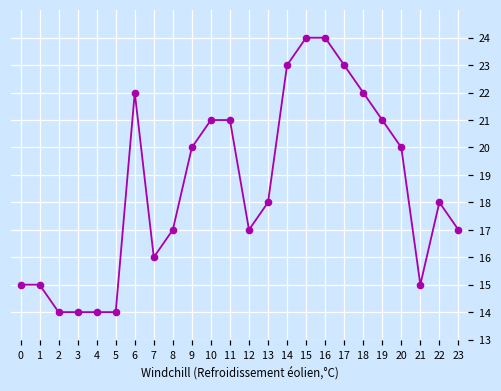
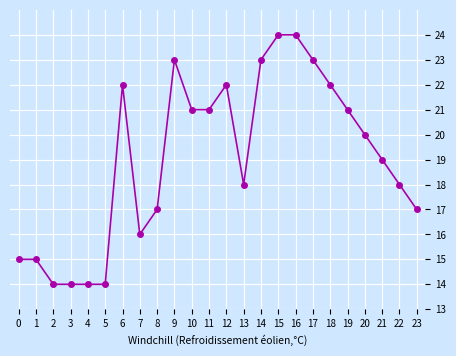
9: 20 -> 23
12: 17 -> 22
21: 15 -> 19
